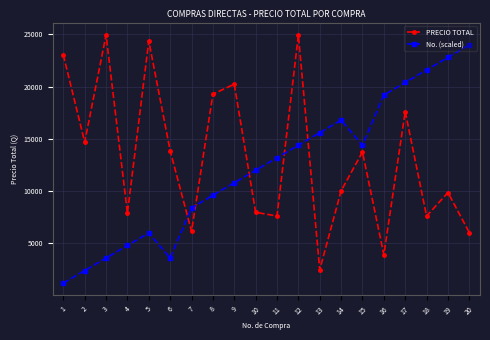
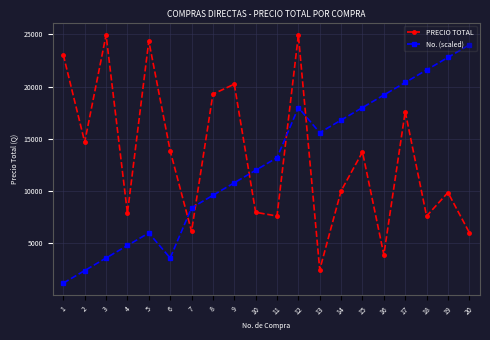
No. (scaled), 12: 14400 -> 18000
No. (scaled), 15: 14400 -> 18000
